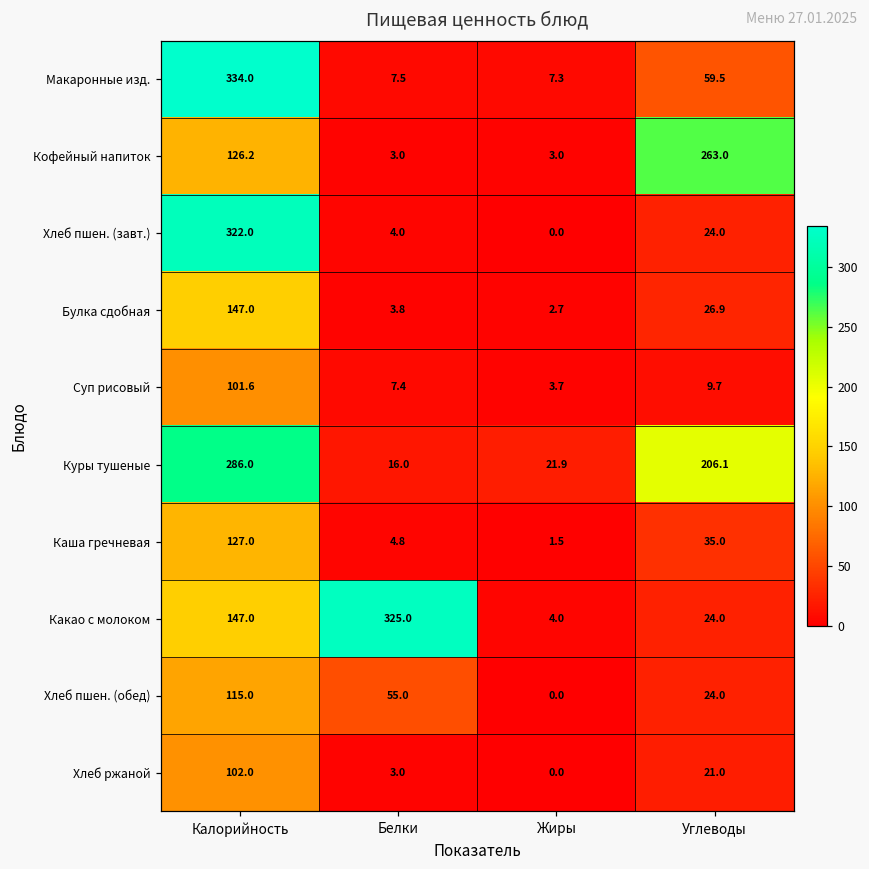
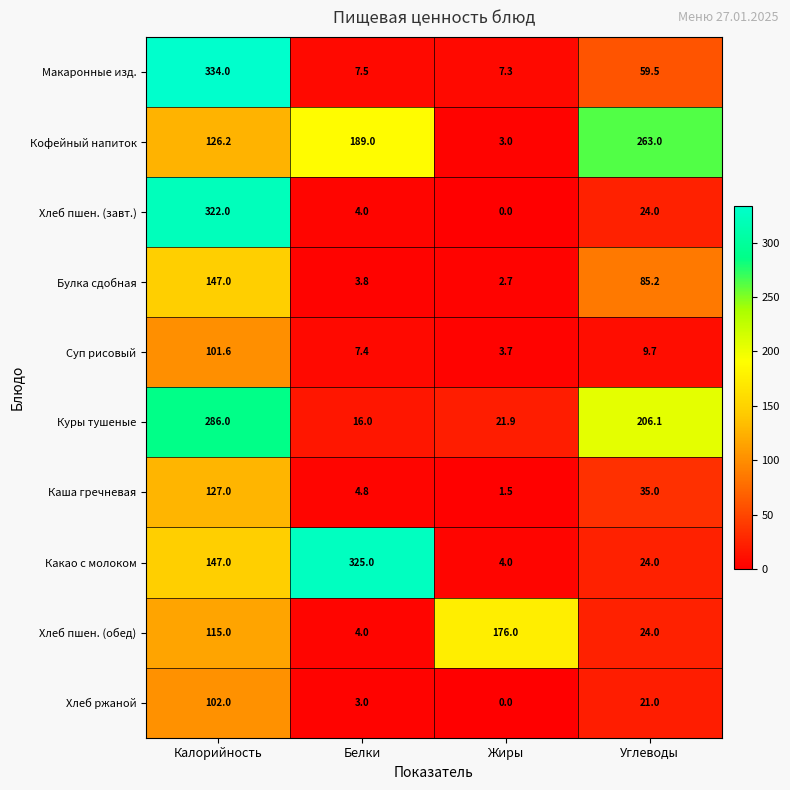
Кофейный напиток, Белки: 3.0 -> 189.0
Булка сдобная, Углеводы: 26.9 -> 85.2
Хлеб пшен. (обед), Белки: 55.0 -> 4.0
Хлеб пшен. (обед), Жиры: 0.0 -> 176.0
